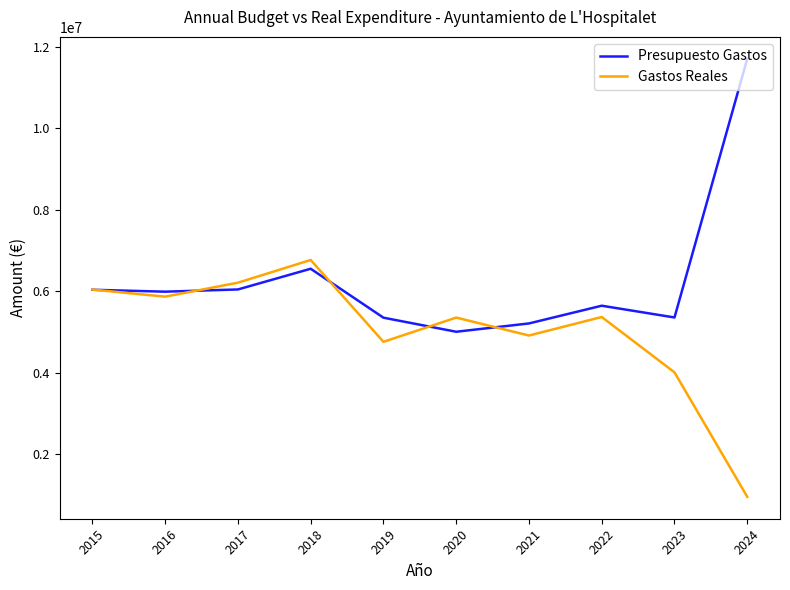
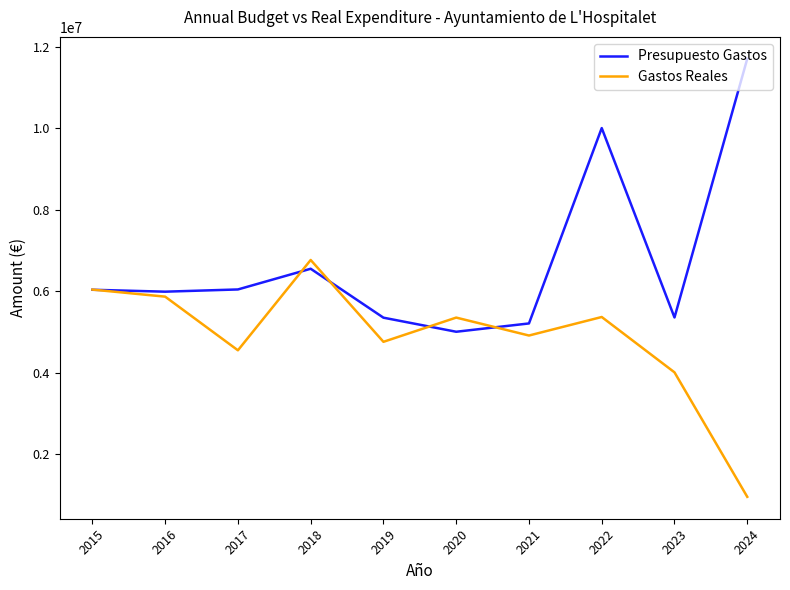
Gastos Reales, 2017: 6200000 -> 4500000
Presupuesto Gastos, 2022: 5600000 -> 10000000
